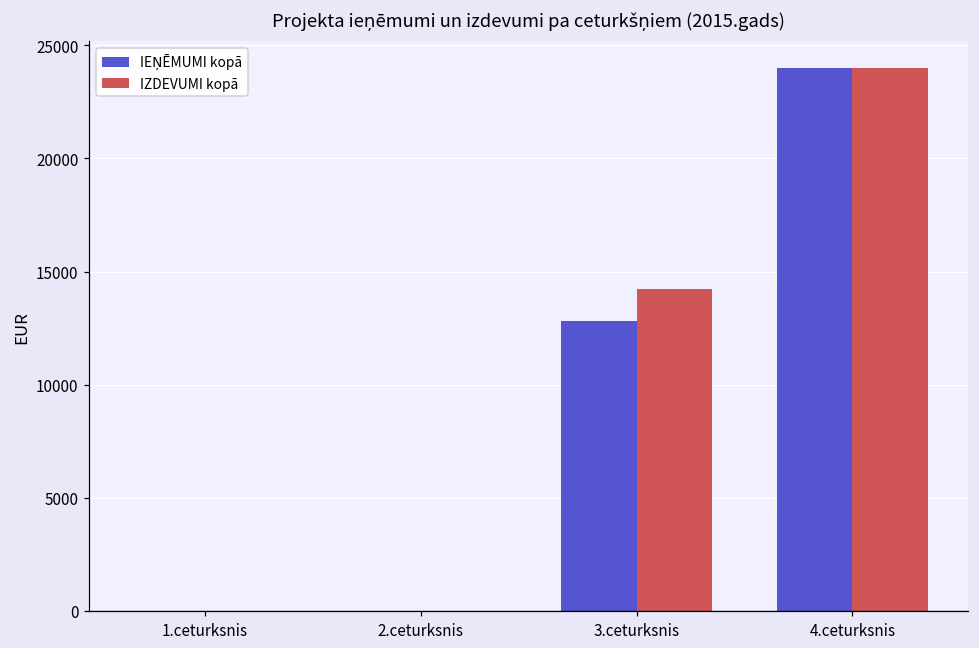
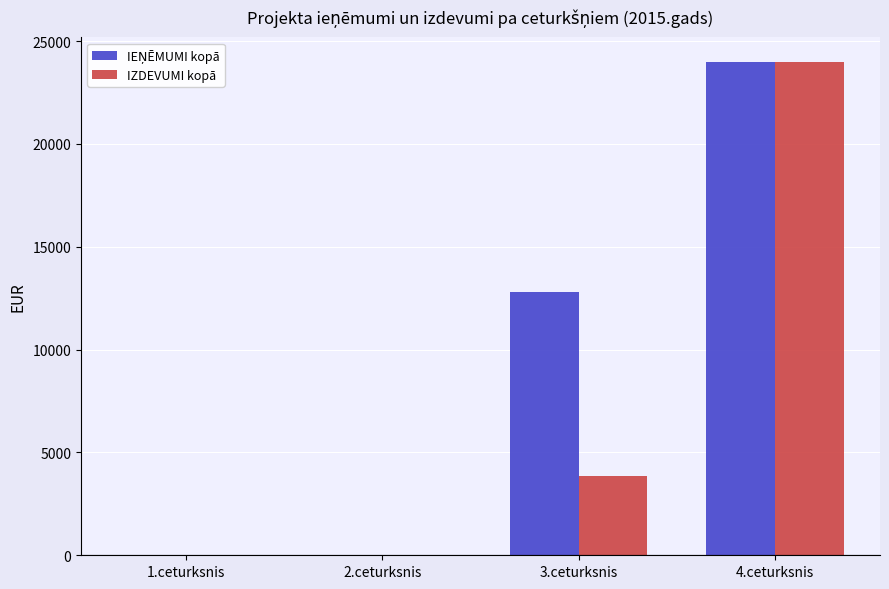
IZDEVUMI kopā, 3.ceturksnis: 14200 -> 3900
